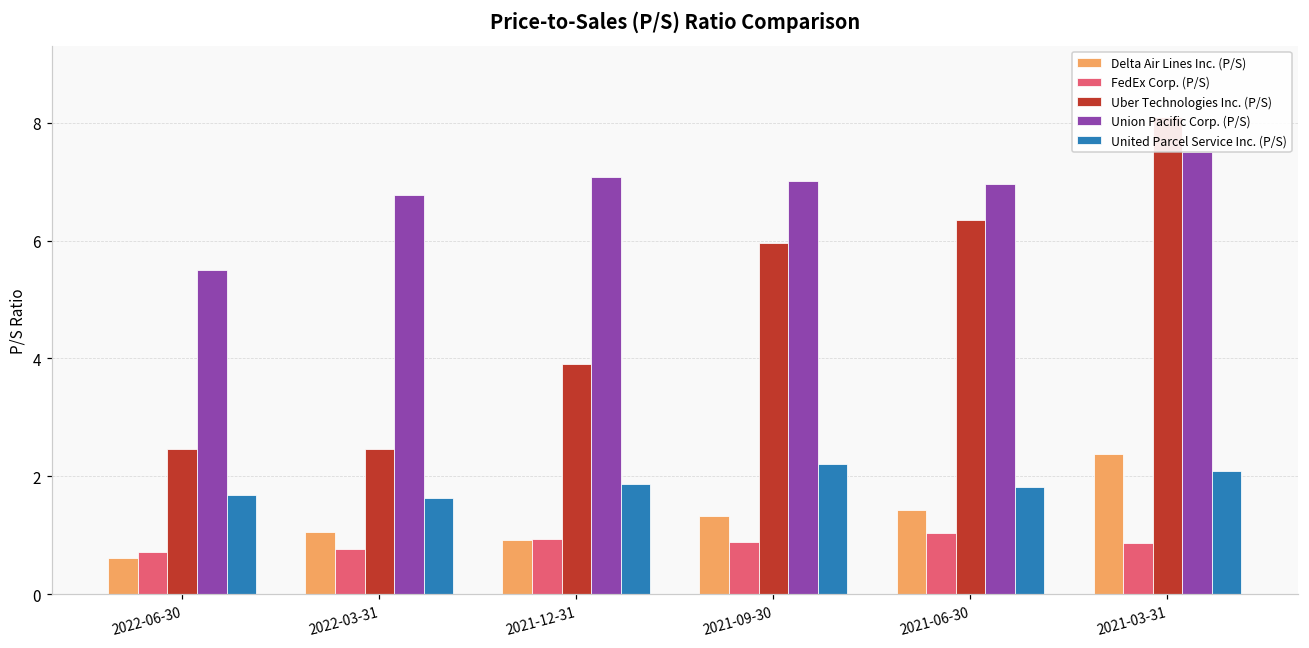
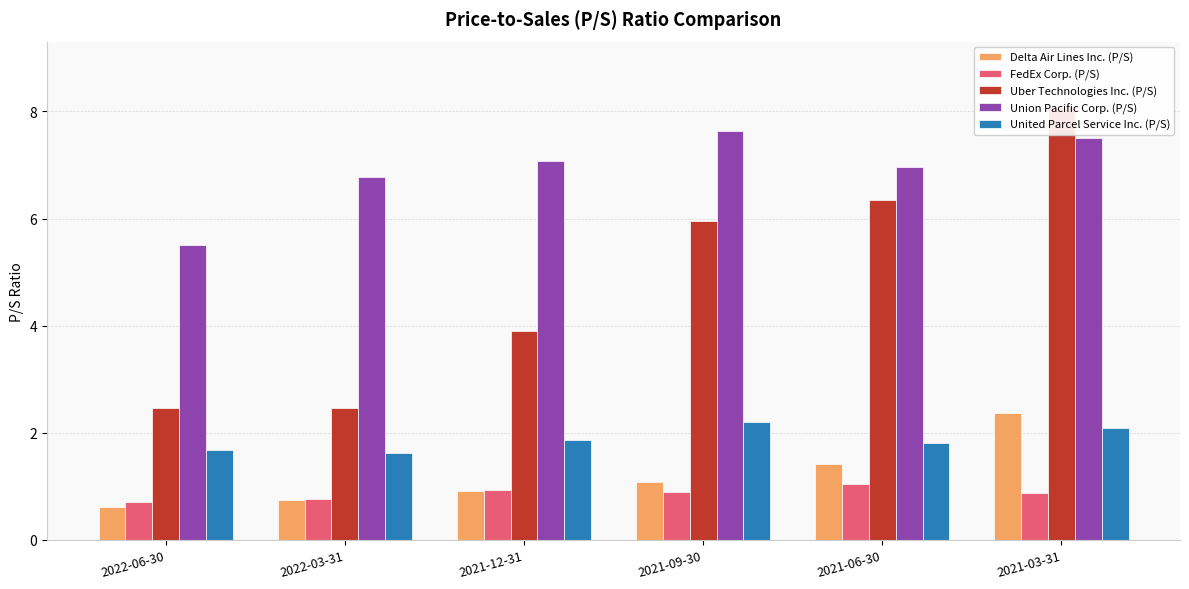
Delta Air Lines Inc. (P/S), 2022-03-31: 1.1 -> 0.8
Delta Air Lines Inc. (P/S), 2021-09-30: 1.3 -> 1.1
Union Pacific Corp. (P/S), 2021-09-30: 7.0 -> 7.6
